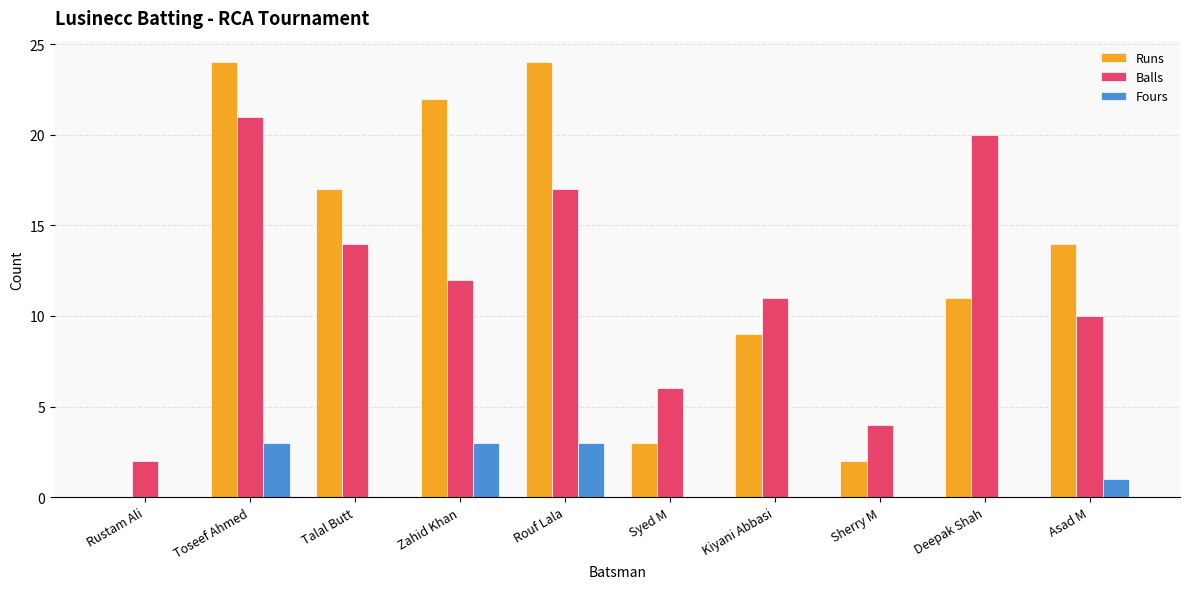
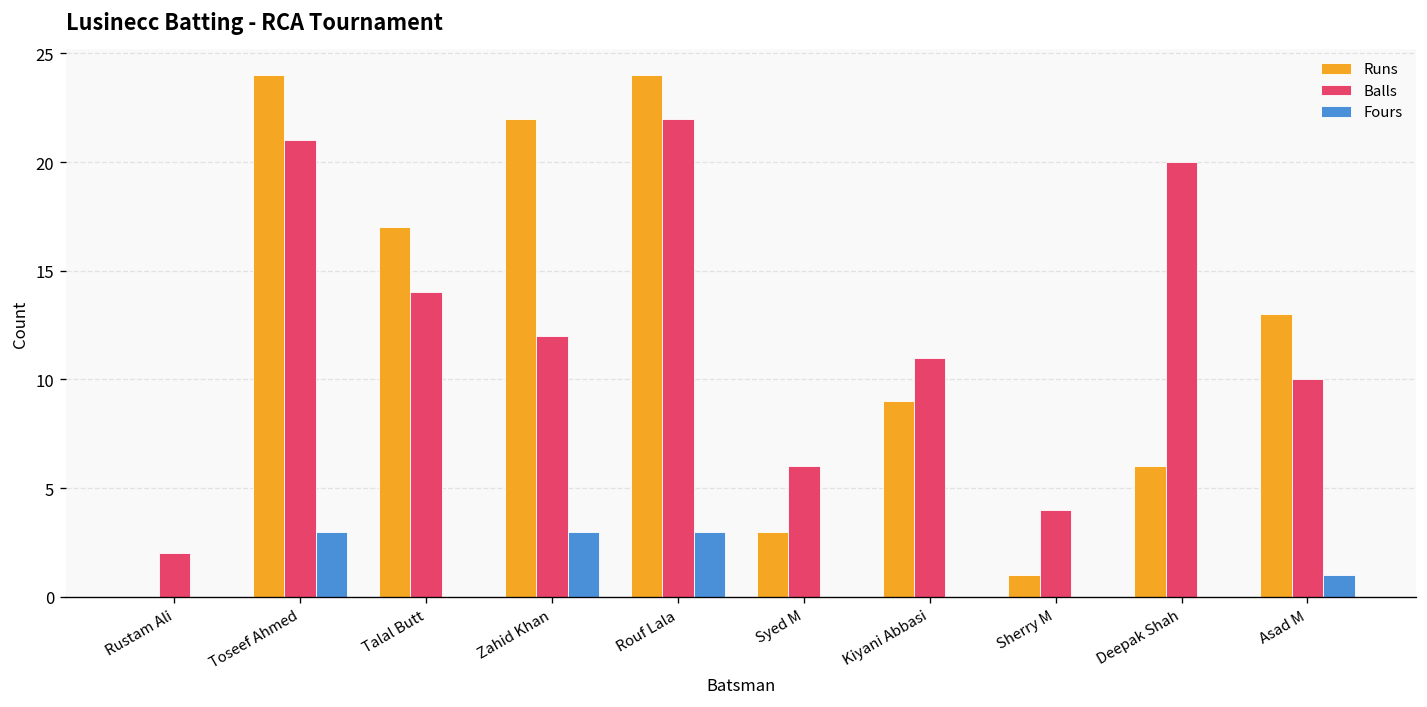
Balls, Rouf Lala: 17 -> 22
Runs, Sherry M: 2 -> 1
Runs, Deepak Shah: 11 -> 6
Runs, Asad M: 14 -> 13
